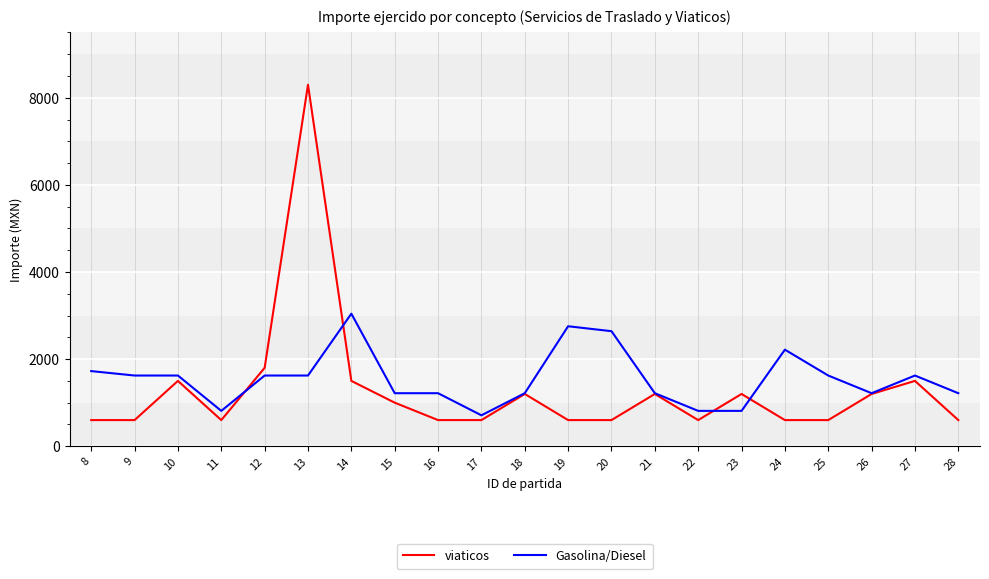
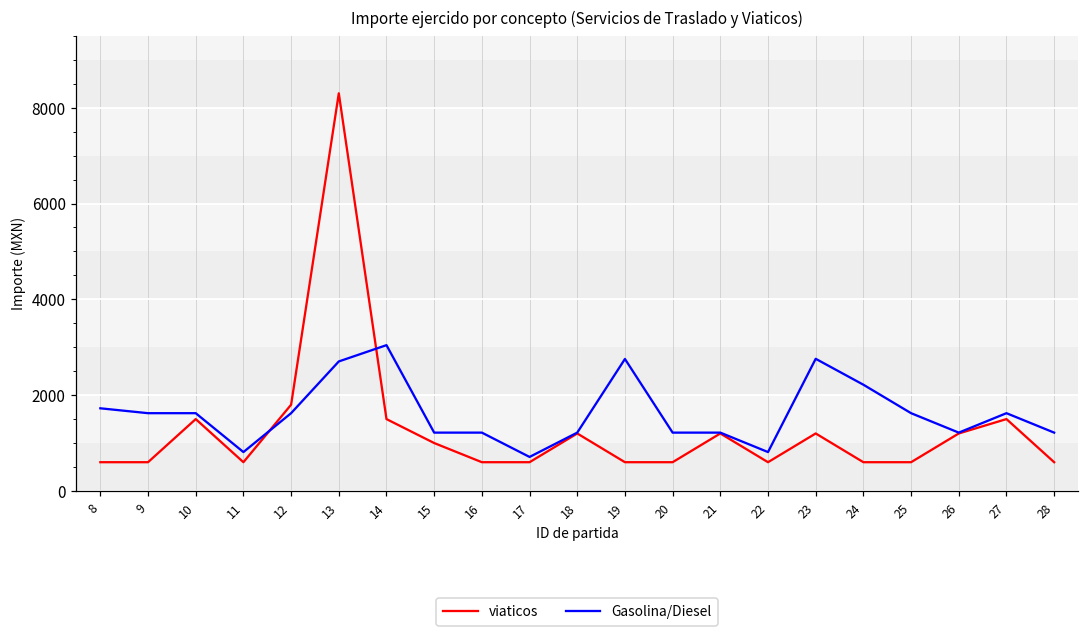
Gasolina/Diesel, 13: 1600 -> 2700
Gasolina/Diesel, 20: 2600 -> 1200
Gasolina/Diesel, 23: 800 -> 2800
